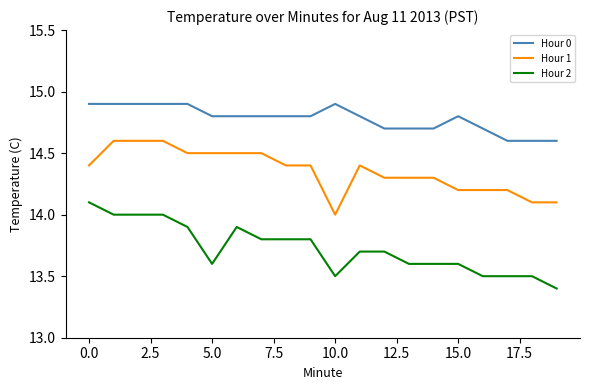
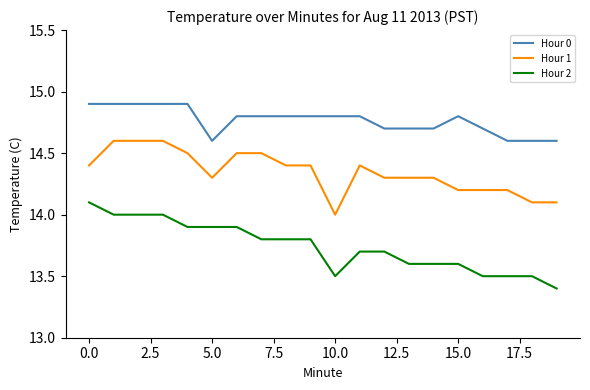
Hour 0, 5.0: 14.8 -> 14.6
Hour 1, 5.0: 14.5 -> 14.3
Hour 2, 5.0: 13.6 -> 13.9
Hour 0, 10.0: 14.9 -> 14.8
